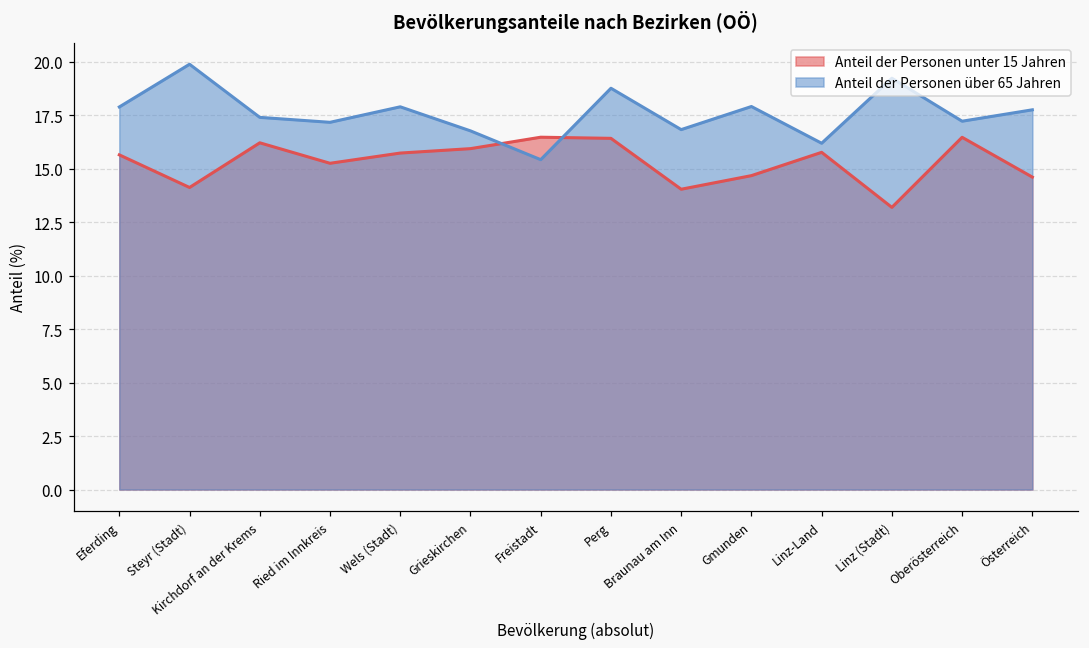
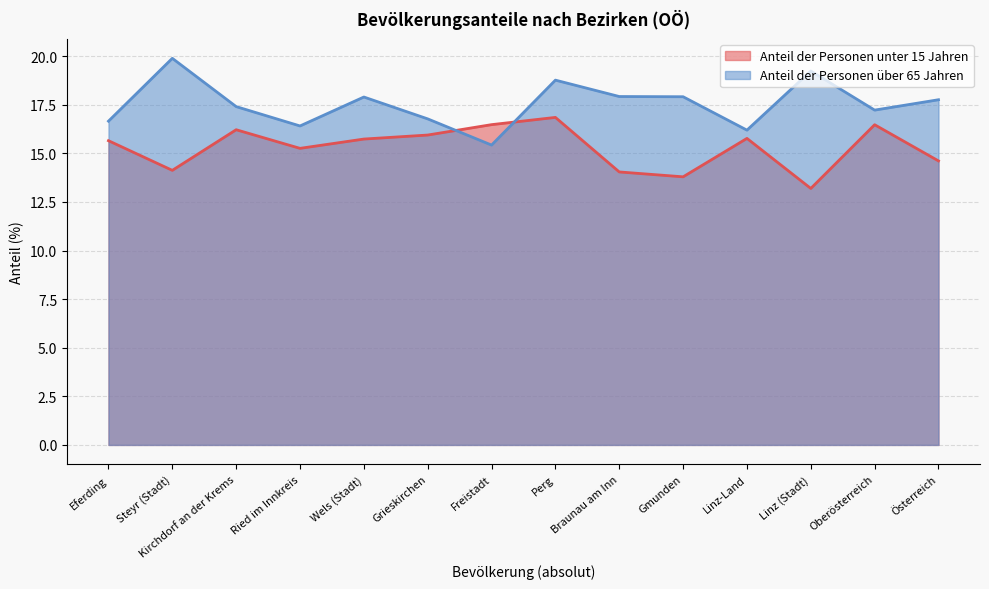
Anteil der Personen über 65 Jahren, Eferding: 17.9 -> 16.7
Anteil der Personen über 65 Jahren, Ried im Innkreis: 17.2 -> 16.4
Anteil der Personen unter 15 Jahren, Perg: 16.4 -> 16.9
Anteil der Personen über 65 Jahren, Braunau am Inn: 16.8 -> 17.9
Anteil der Personen unter 15 Jahren, Gmunden: 14.7 -> 13.8
